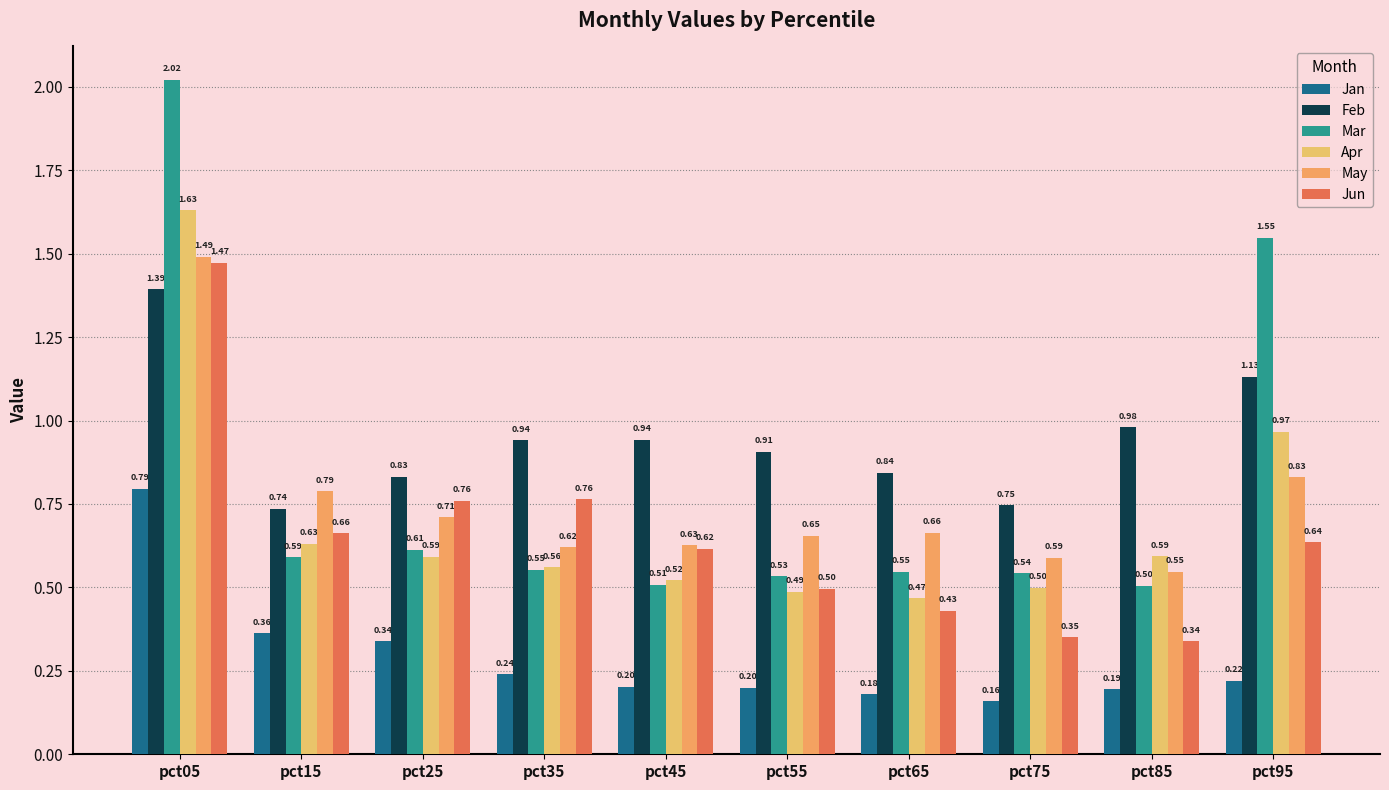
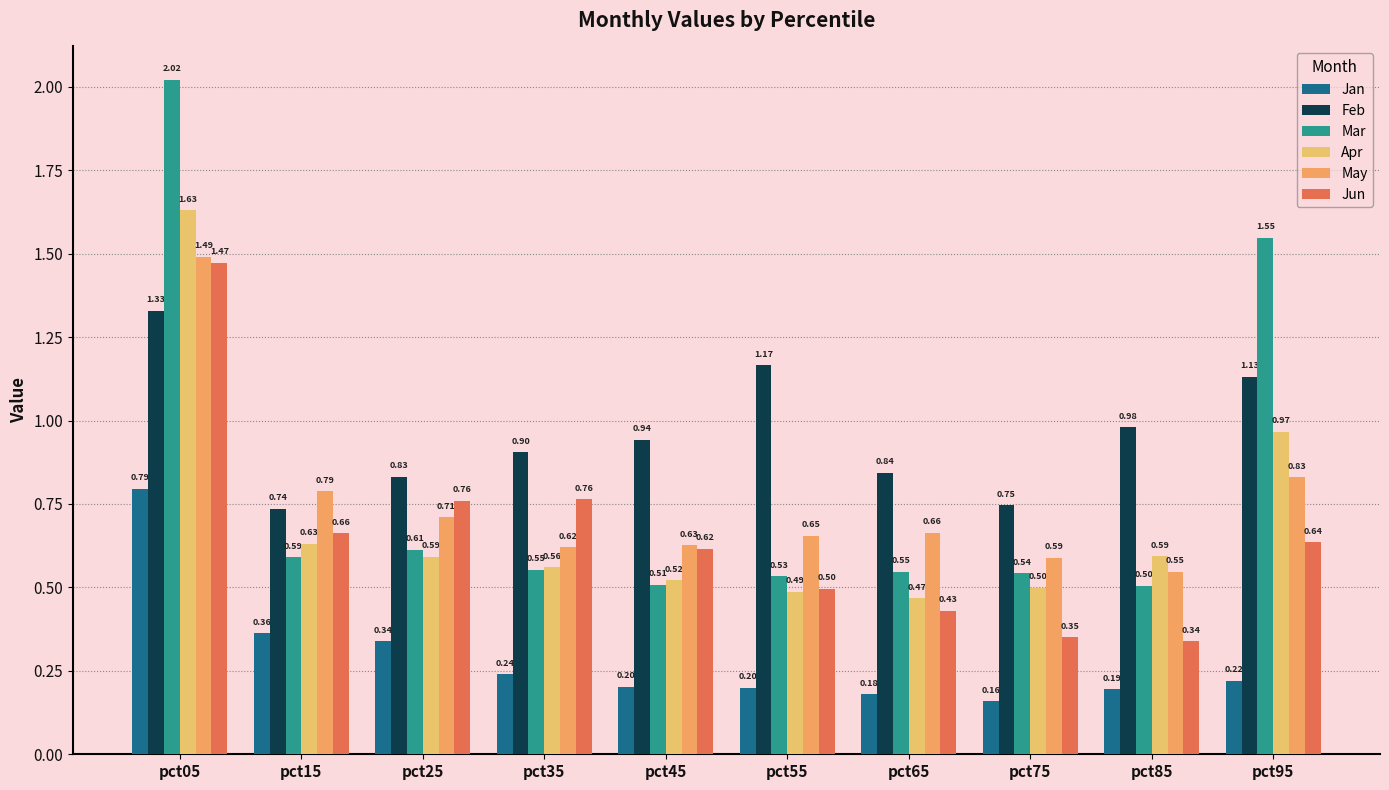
Feb, pct05: 1.39 -> 1.33
Feb, pct35: 0.94 -> 0.90
Feb, pct55: 0.91 -> 1.17
